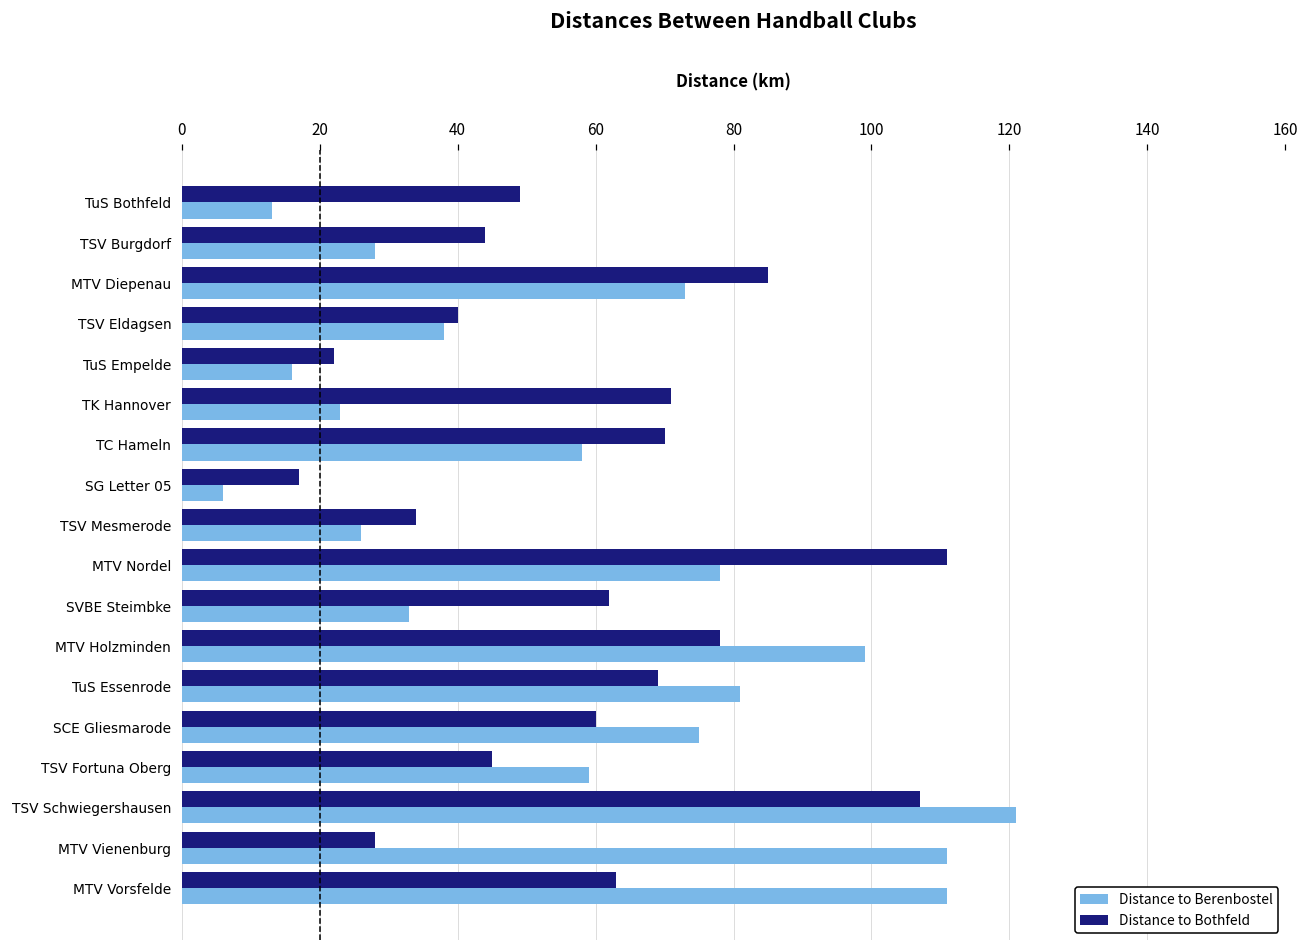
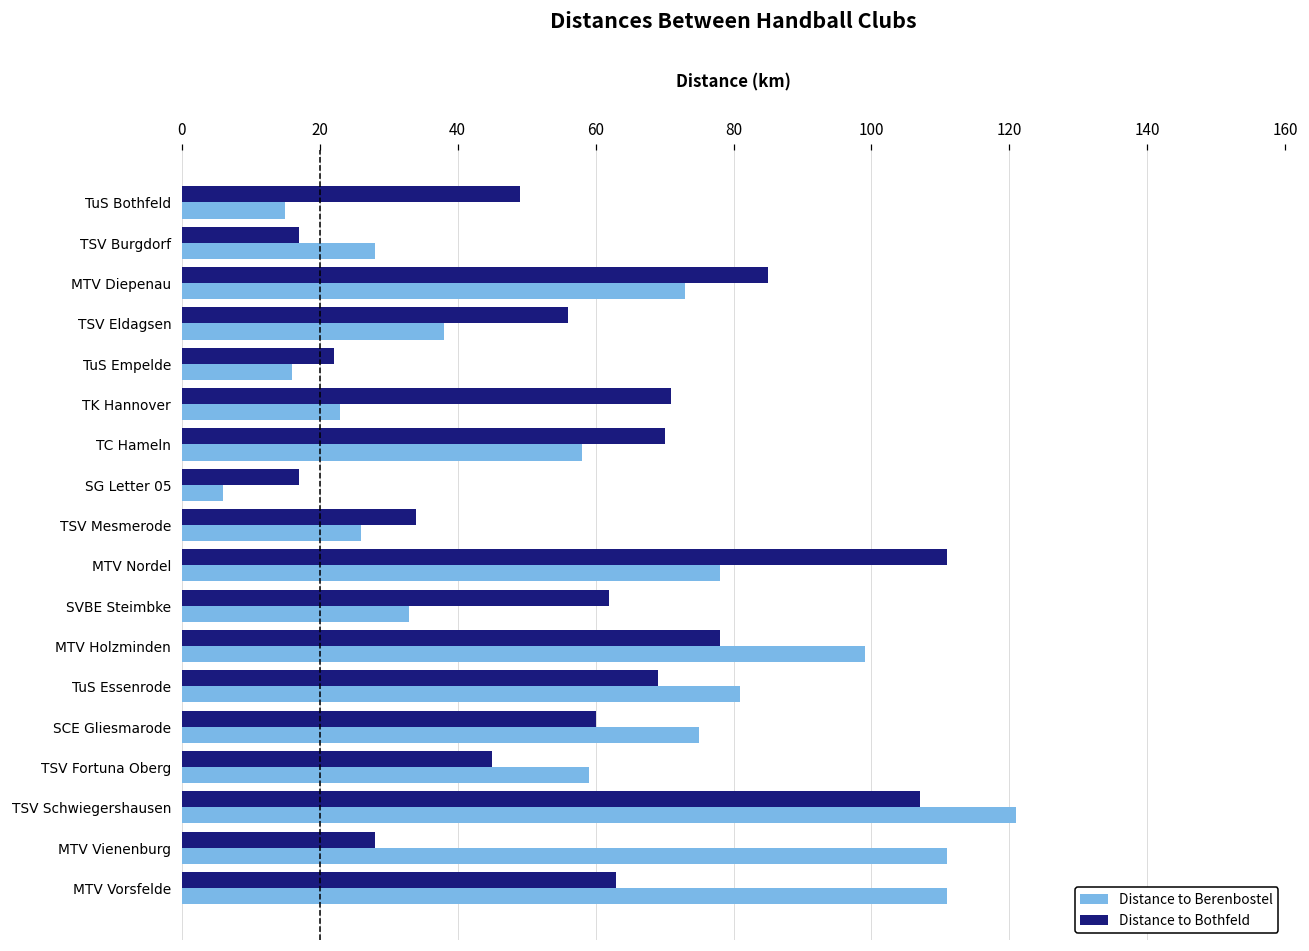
Distance to Berenbostel, TuS Bothfeld: 13 -> 15
Distance to Bothfeld, TSV Burgdorf: 44 -> 17
Distance to Bothfeld, TSV Eldagsen: 40 -> 56
